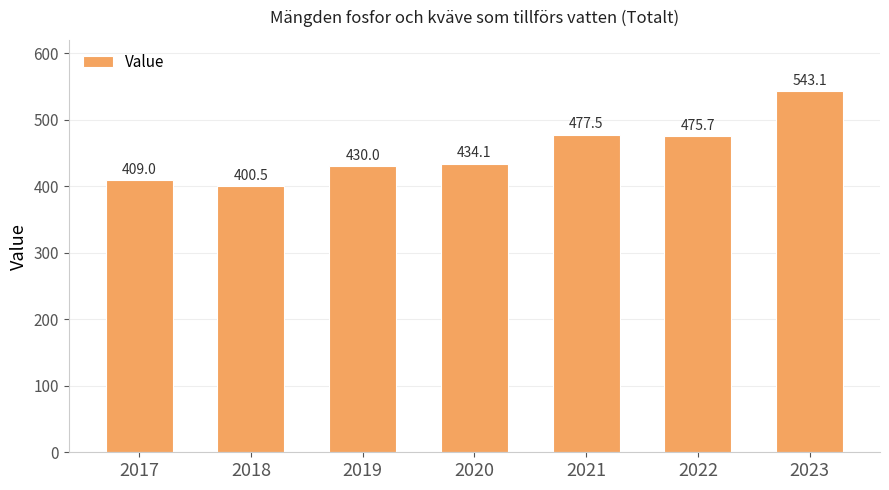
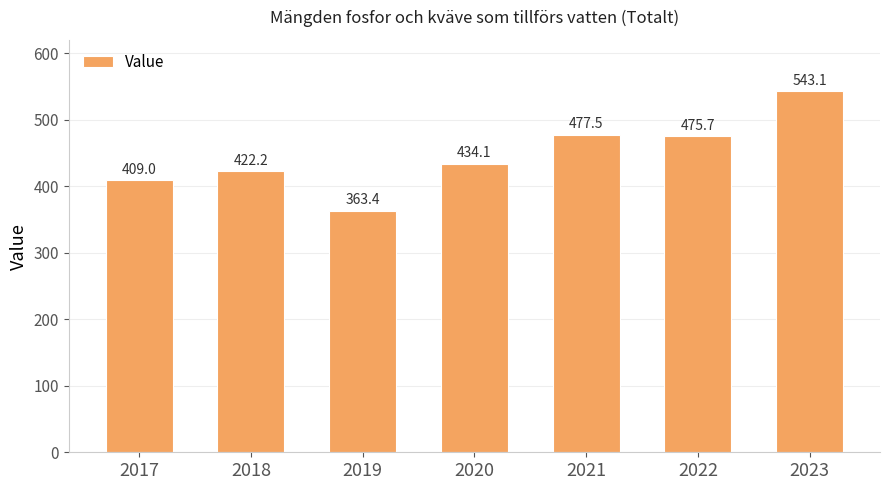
2018: 400.5 -> 422.2
2019: 430.0 -> 363.4
